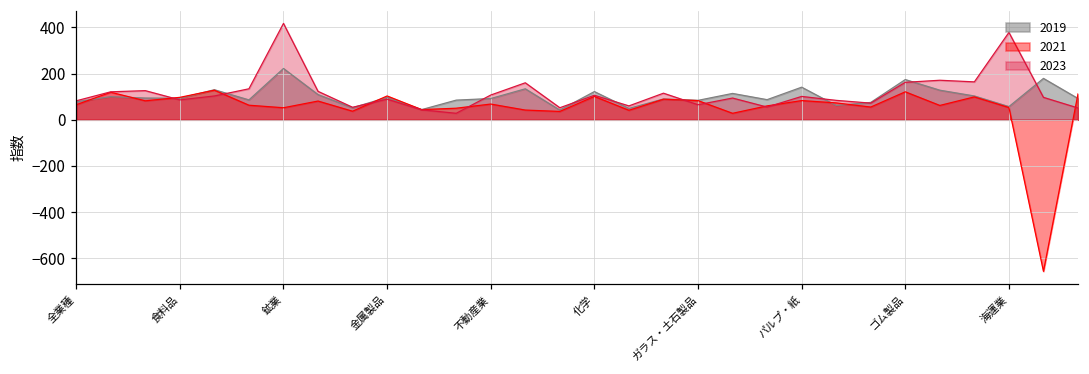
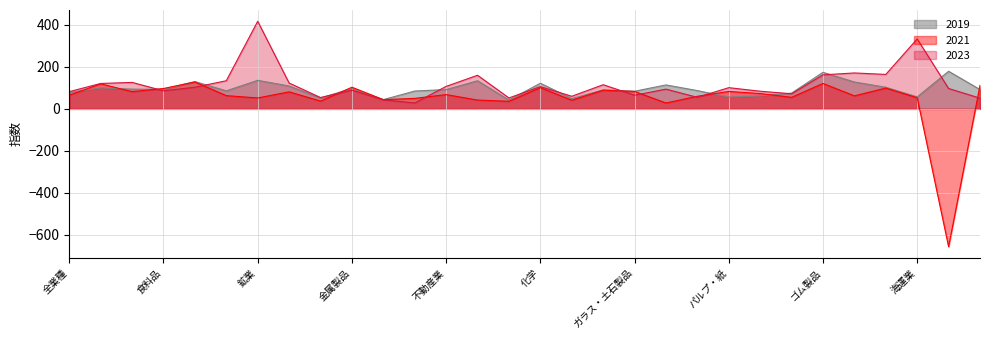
2019, 鉱業: 220 -> 140
2019, パルプ・紙: 140 -> 60
2023, 海運業: 380 -> 330
